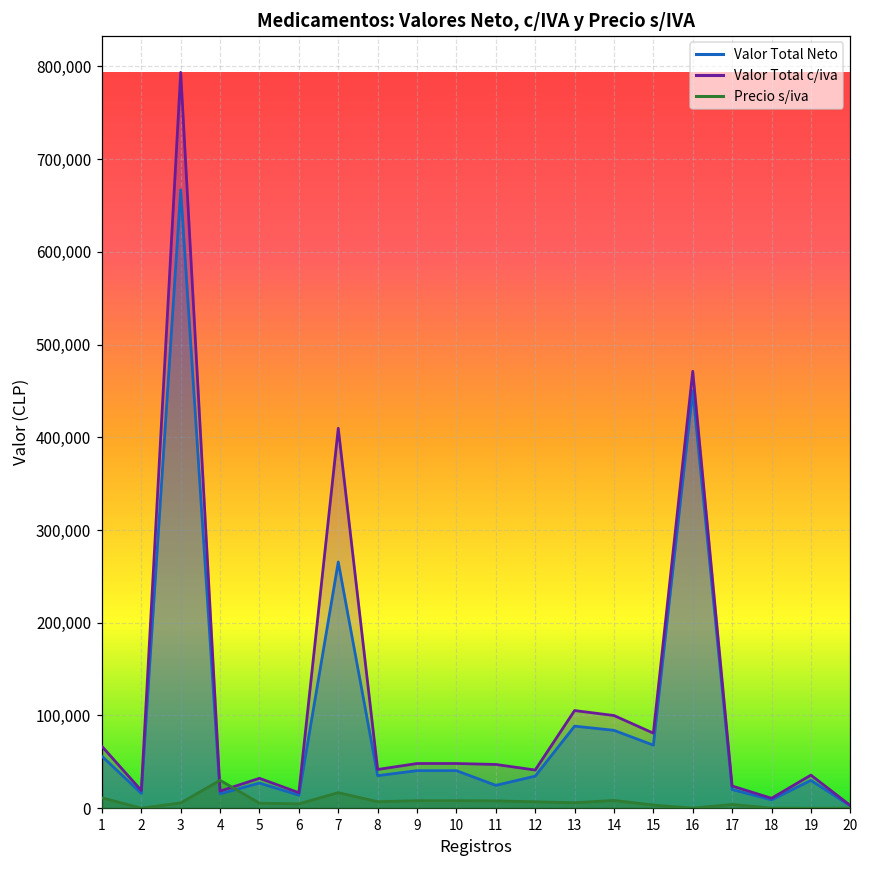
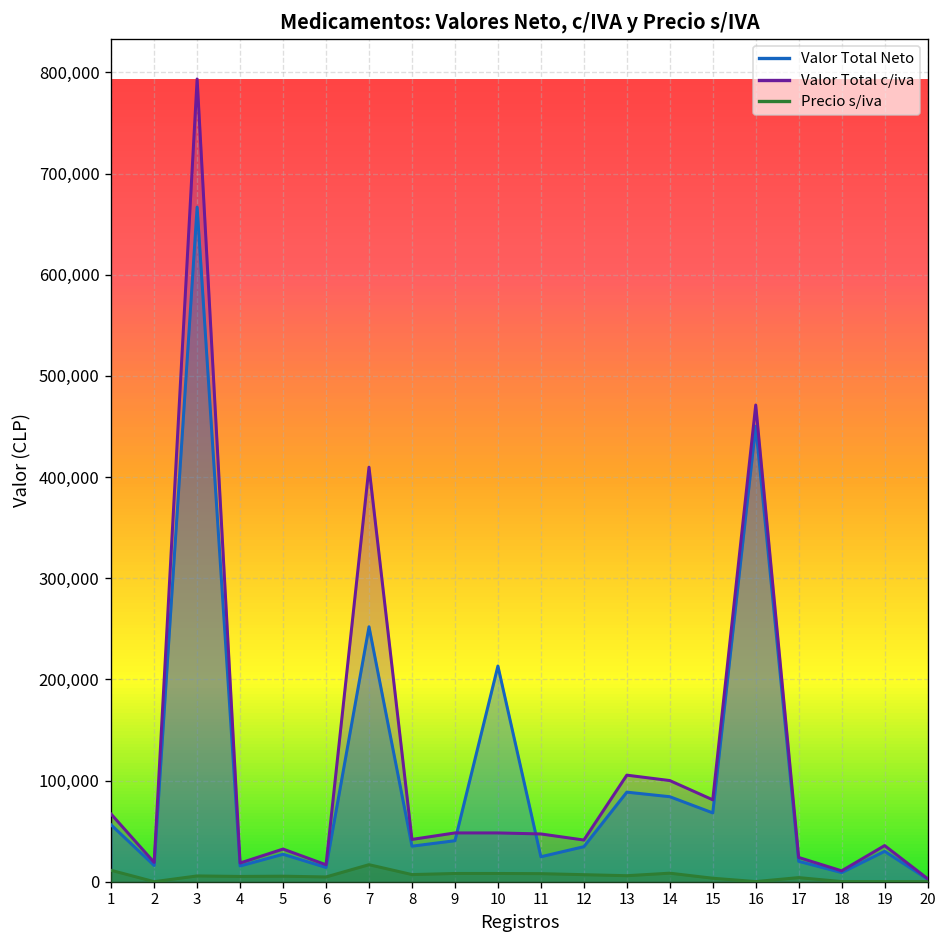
Precio s/iva, 4: 30,000 -> 10,000
Valor Total Neto, 7: 270,000 -> 250,000
Valor Total Neto, 10: 40,000 -> 210,000
